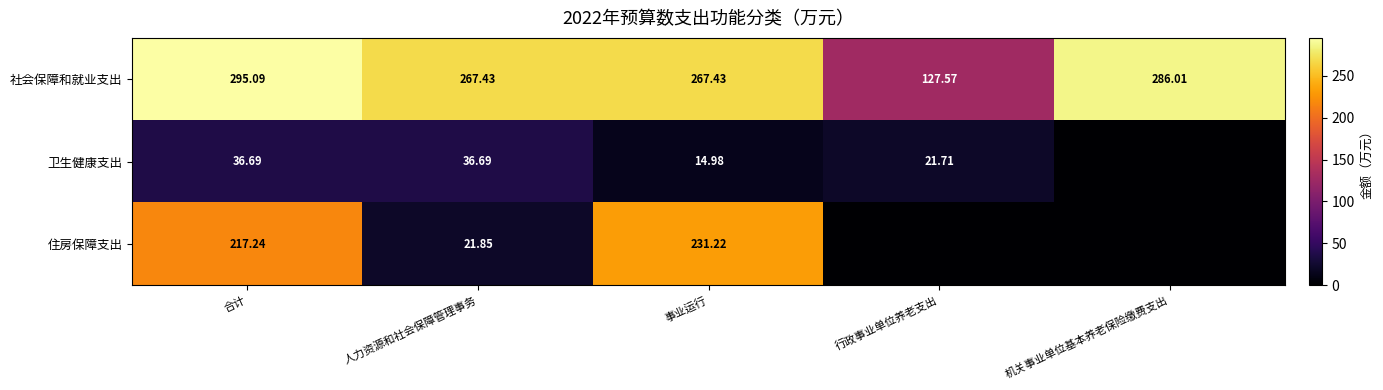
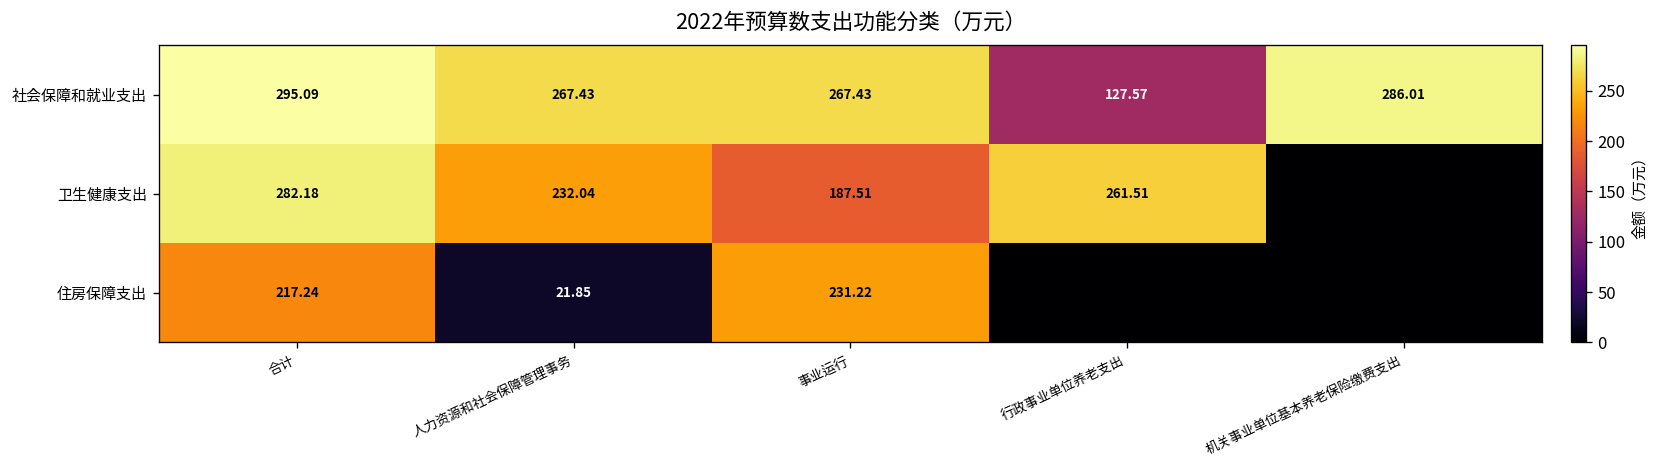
卫生健康支出, 合计: 36.69 -> 282.18
卫生健康支出, 人力资源和社会保障管理事务: 36.69 -> 232.04
卫生健康支出, 事业运行: 14.98 -> 187.51
卫生健康支出, 行政事业单位养老支出: 21.71 -> 261.51
